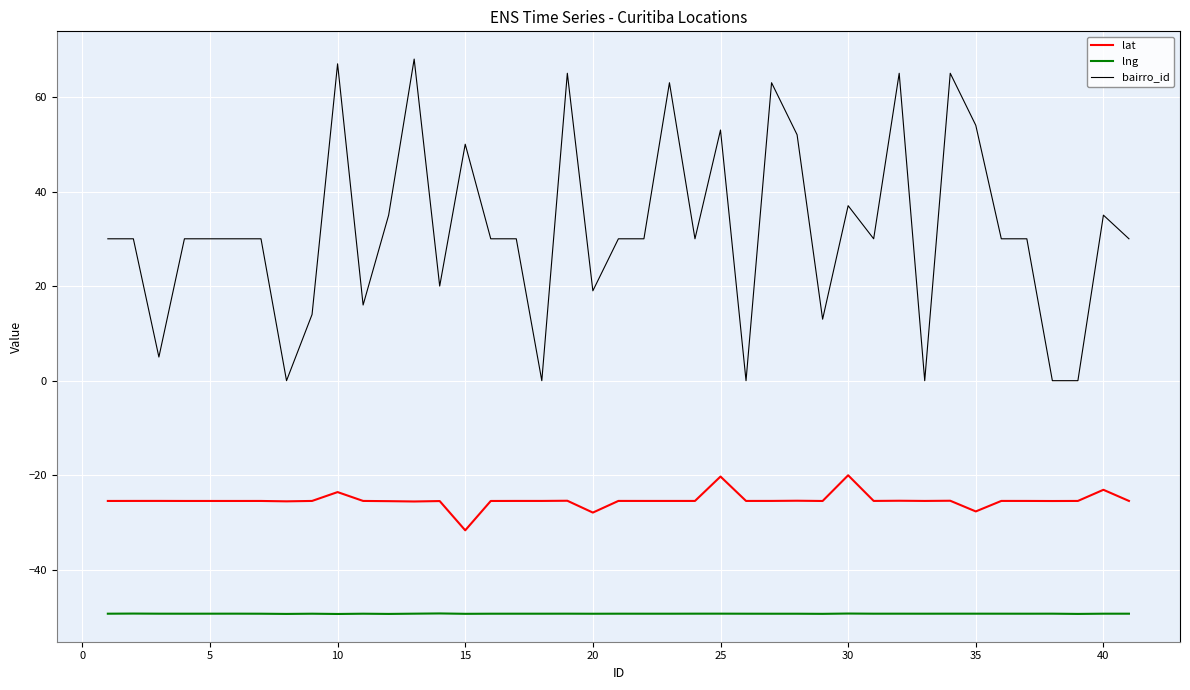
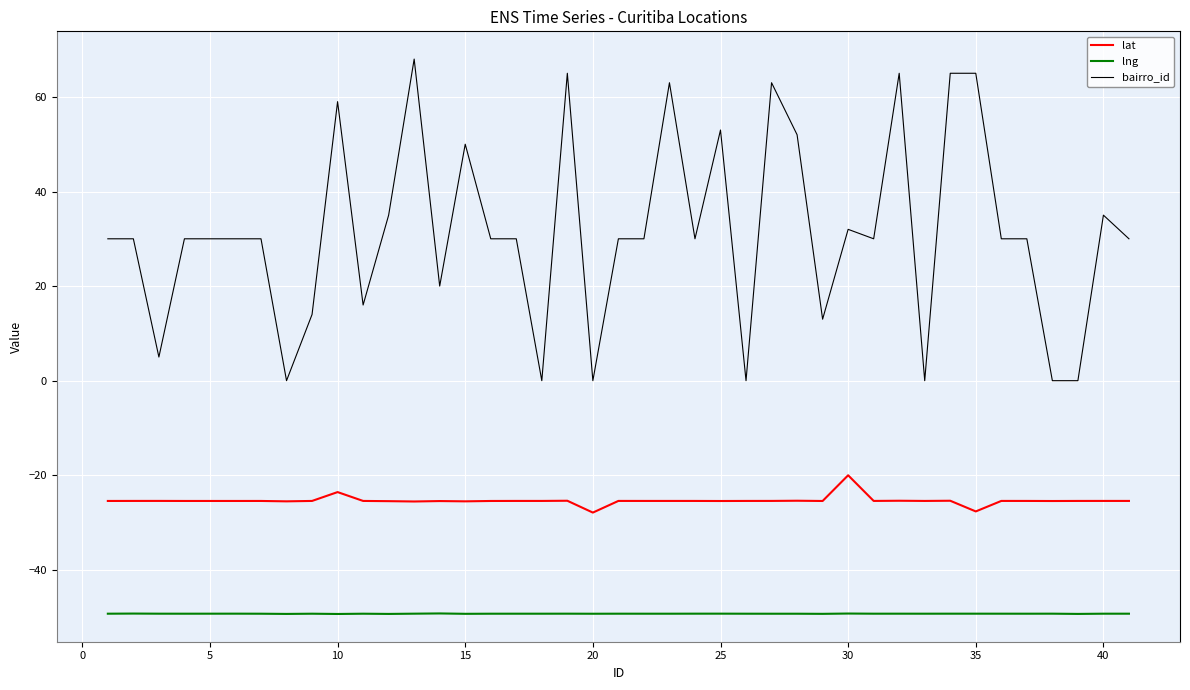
bairro_id, 10: 67 -> 59
lat, 15: -32 -> -26
bairro_id, 20: 19 -> 0
lat, 25: -20 -> -25
bairro_id, 30: 37 -> 32
bairro_id, 35: 54 -> 65
lat, 40: -23 -> -25
